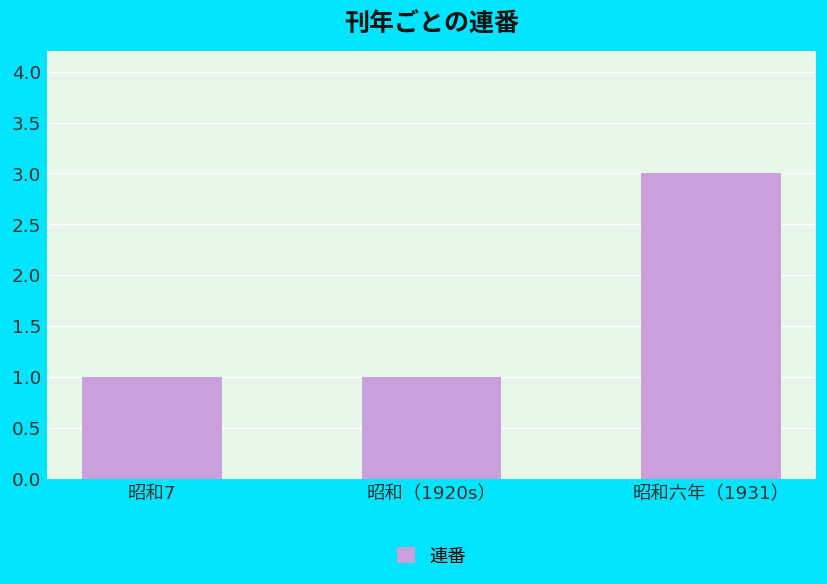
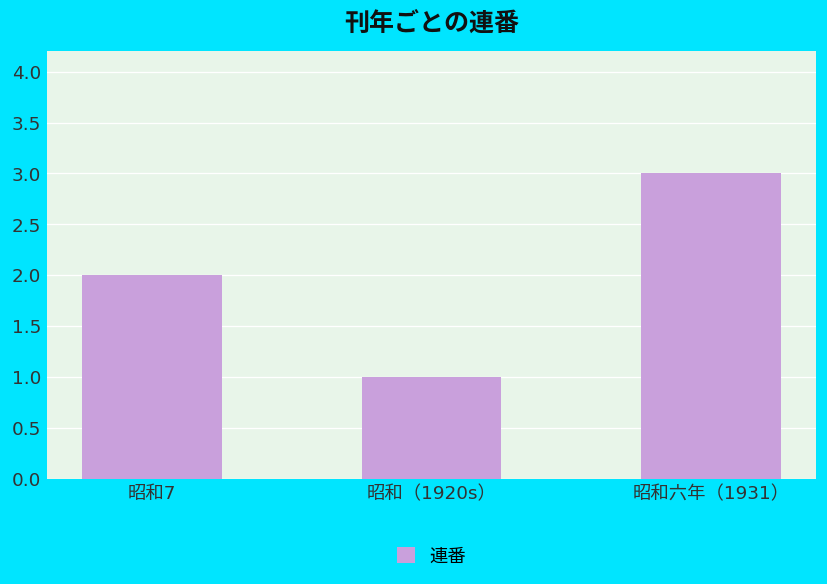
昭和7: 1 -> 2
